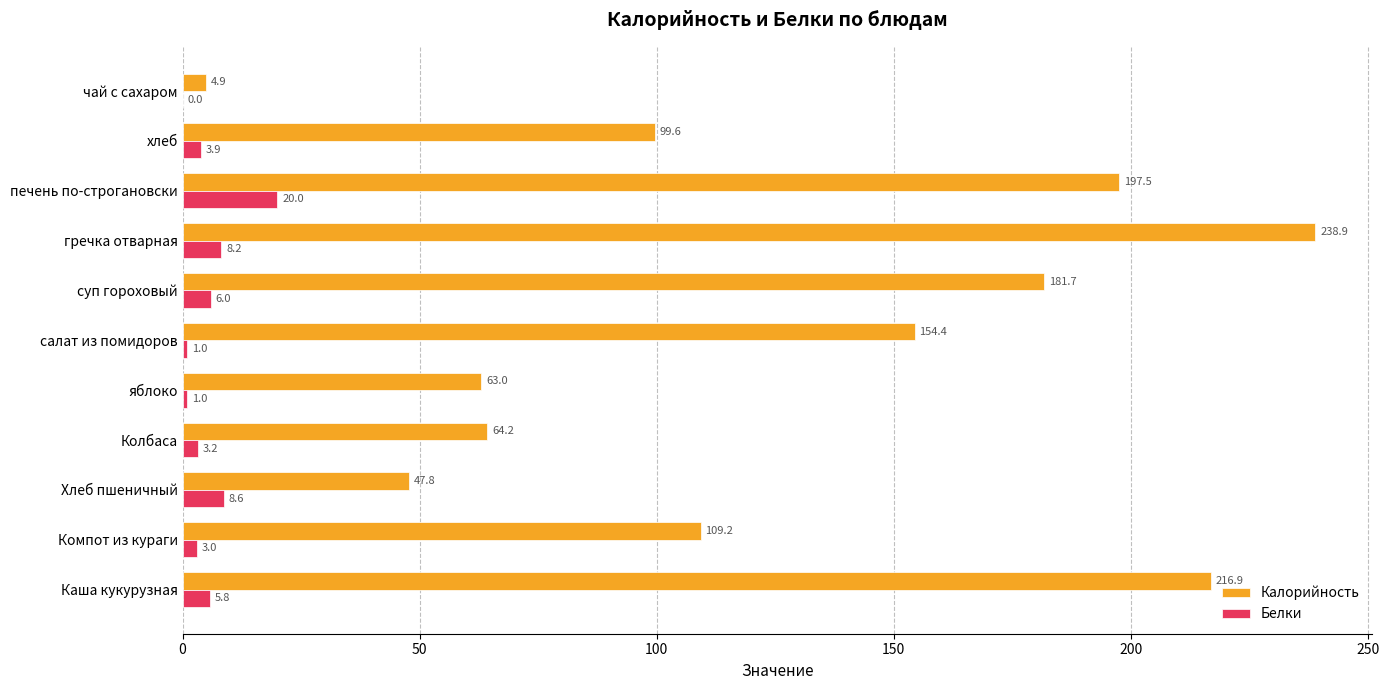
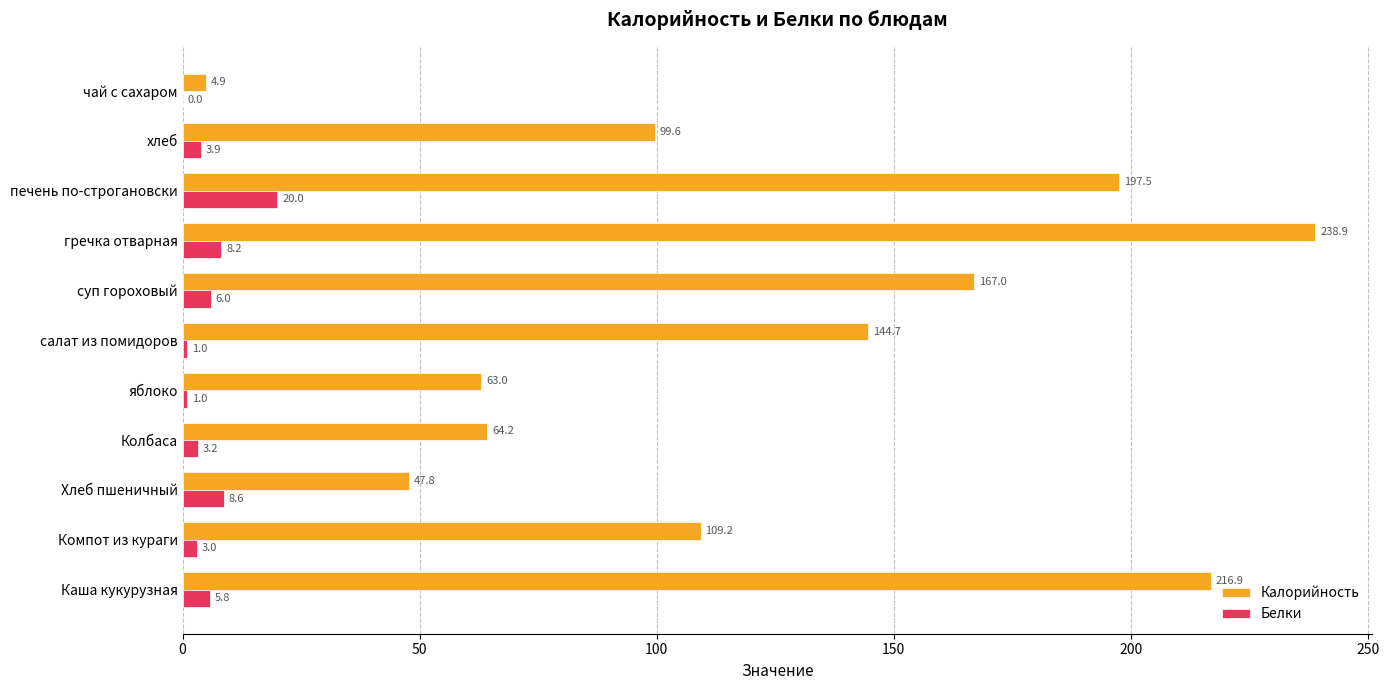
Калорийность, суп гороховый: 181.7 -> 167.0
Калорийность, салат из помидоров: 154.4 -> 144.7
